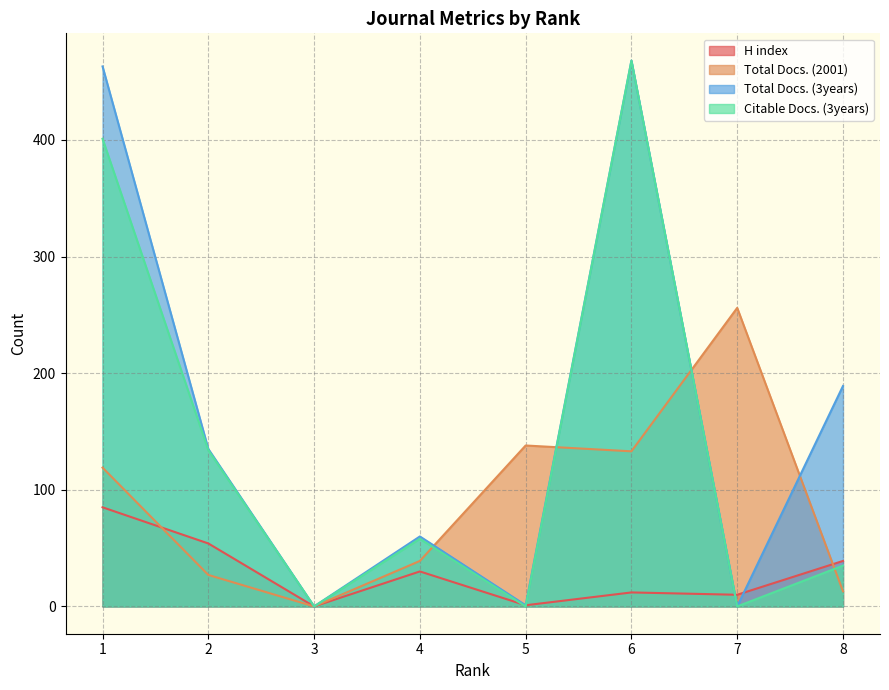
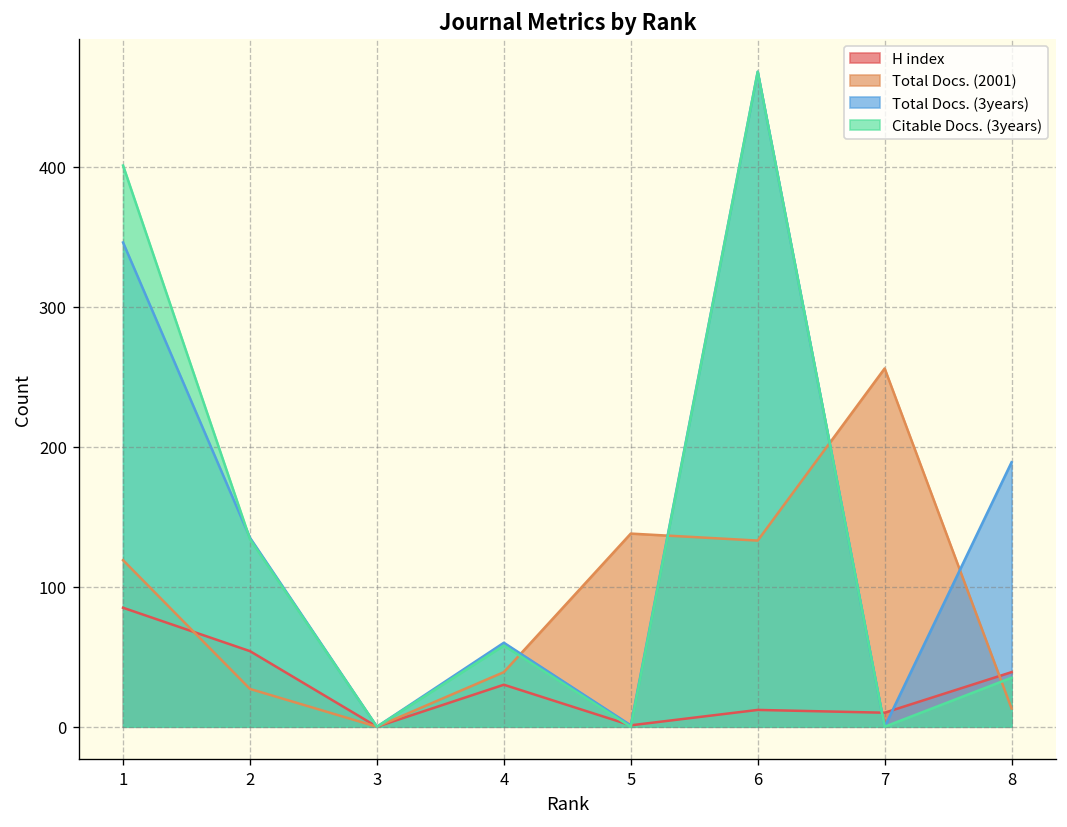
Total Docs. (3years), 1: 463 -> 346
